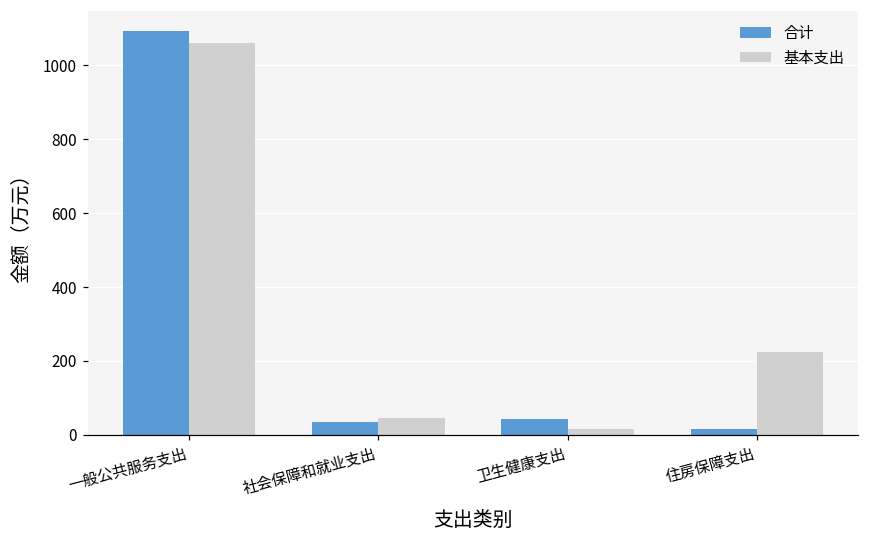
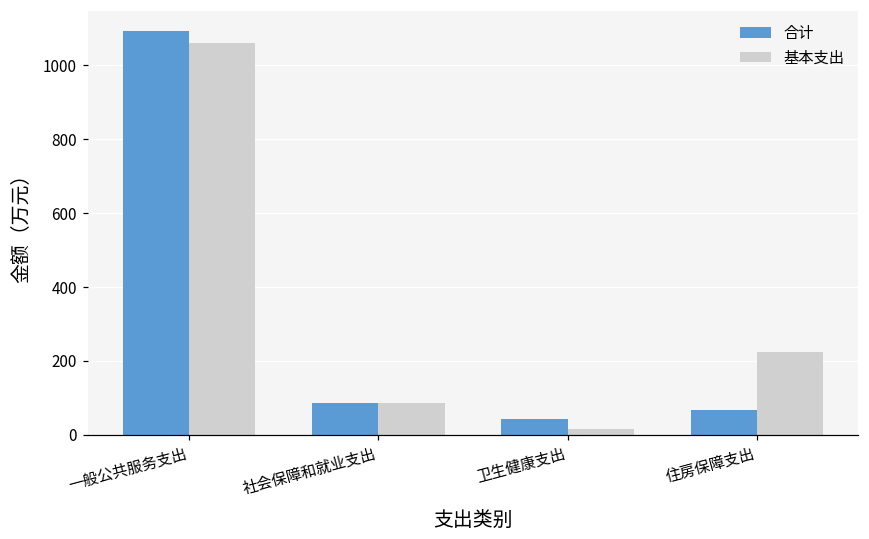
合计, 社会保障和就业支出: 30 -> 90
基本支出, 社会保障和就业支出: 40 -> 90
合计, 住房保障支出: 20 -> 70
